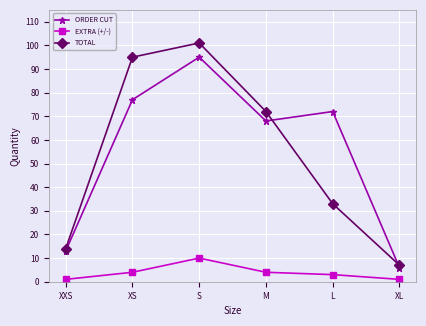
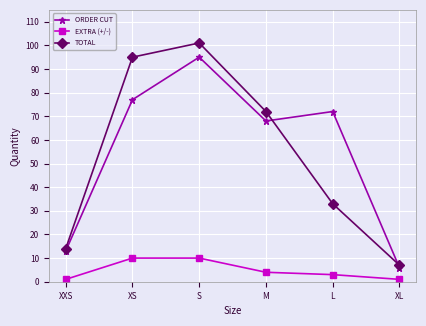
EXTRA (+/-), XS: 4 -> 10
